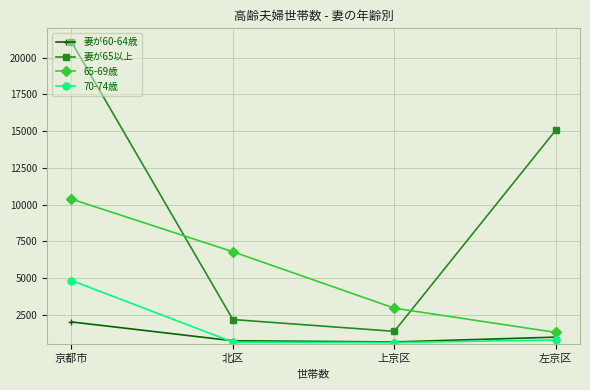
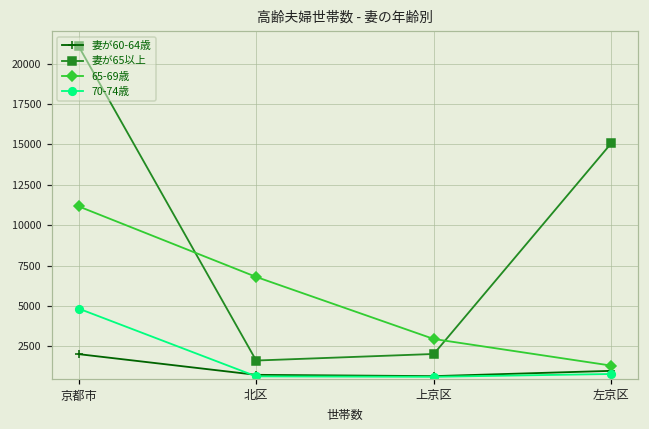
65-69歳, 京都市: 10400 -> 11200
妻が65以上, 北区: 2200 -> 1600
妻が65以上, 上京区: 1400 -> 2000
